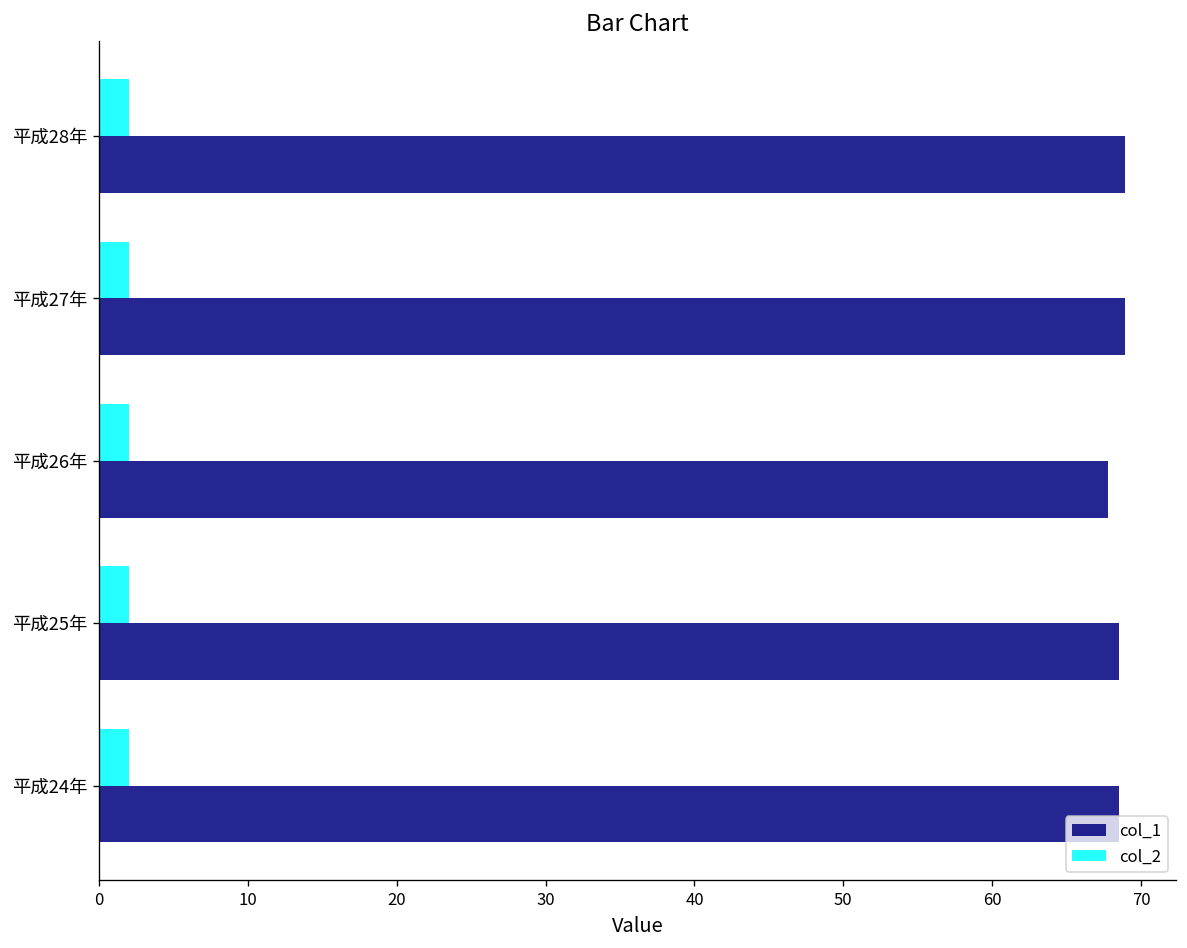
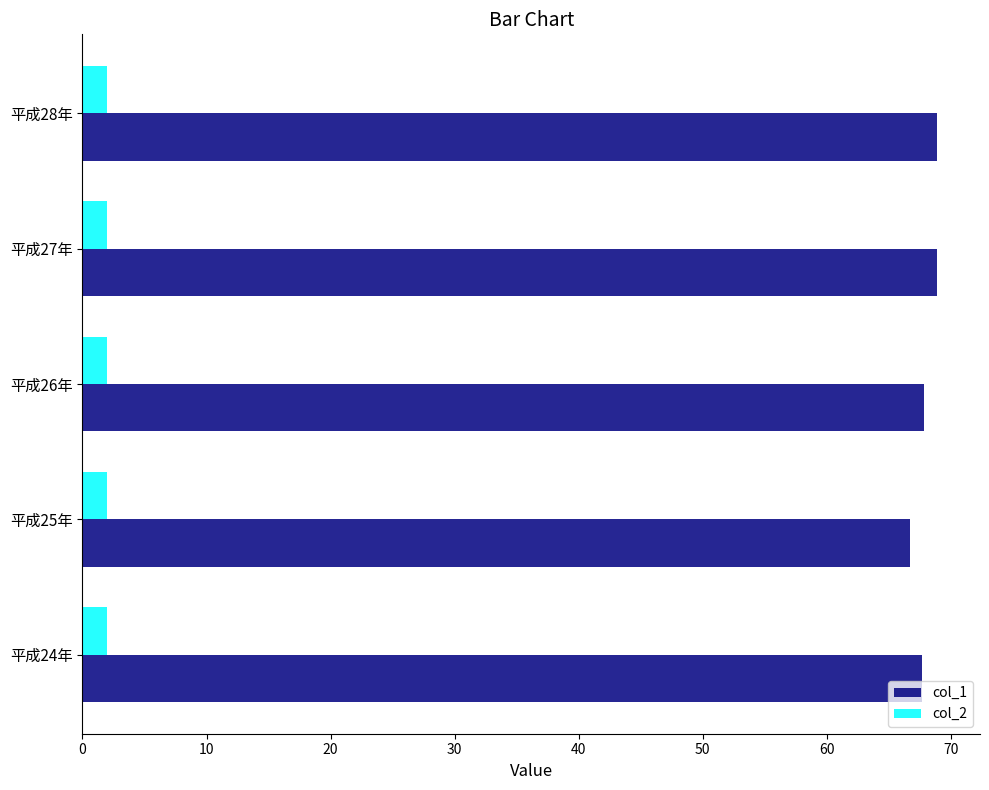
col_1, 平成25年: 68.5 -> 66.7
col_1, 平成24年: 68.5 -> 67.7
